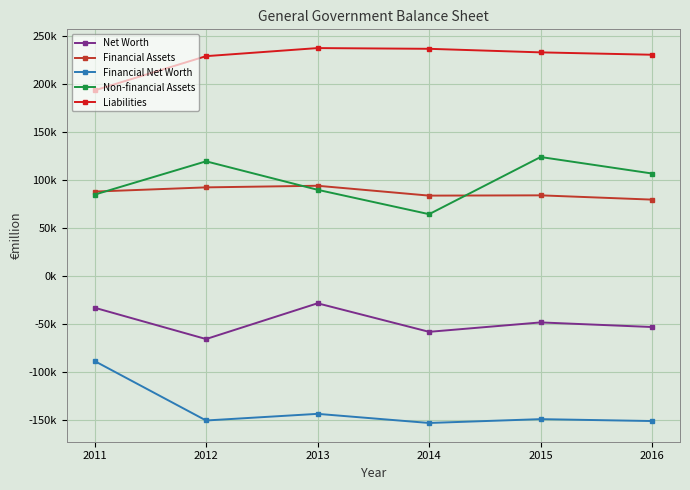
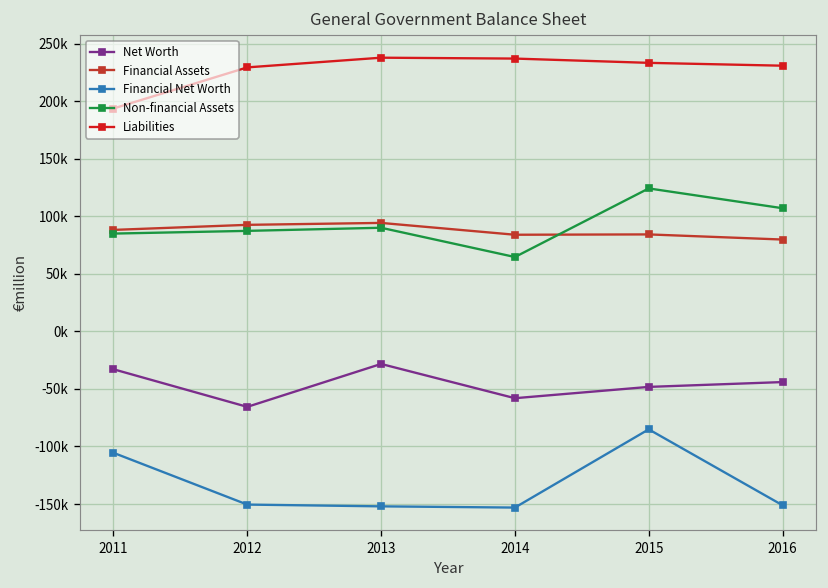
Financial Net Worth, 2011: -90000 -> -110000
Non-financial Assets, 2012: 120000 -> 90000
Financial Net Worth, 2013: -140000 -> -150000
Financial Net Worth, 2015: -150000 -> -90000
Net Worth, 2016: -50000 -> -40000
